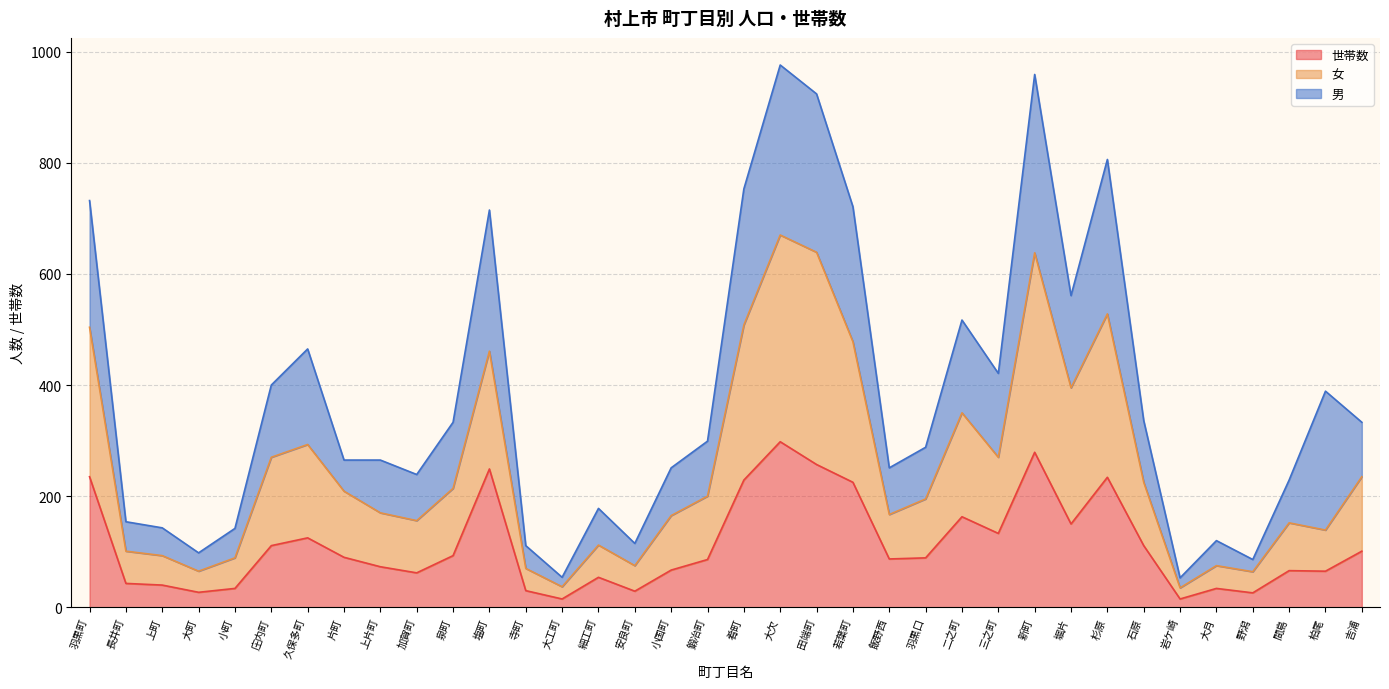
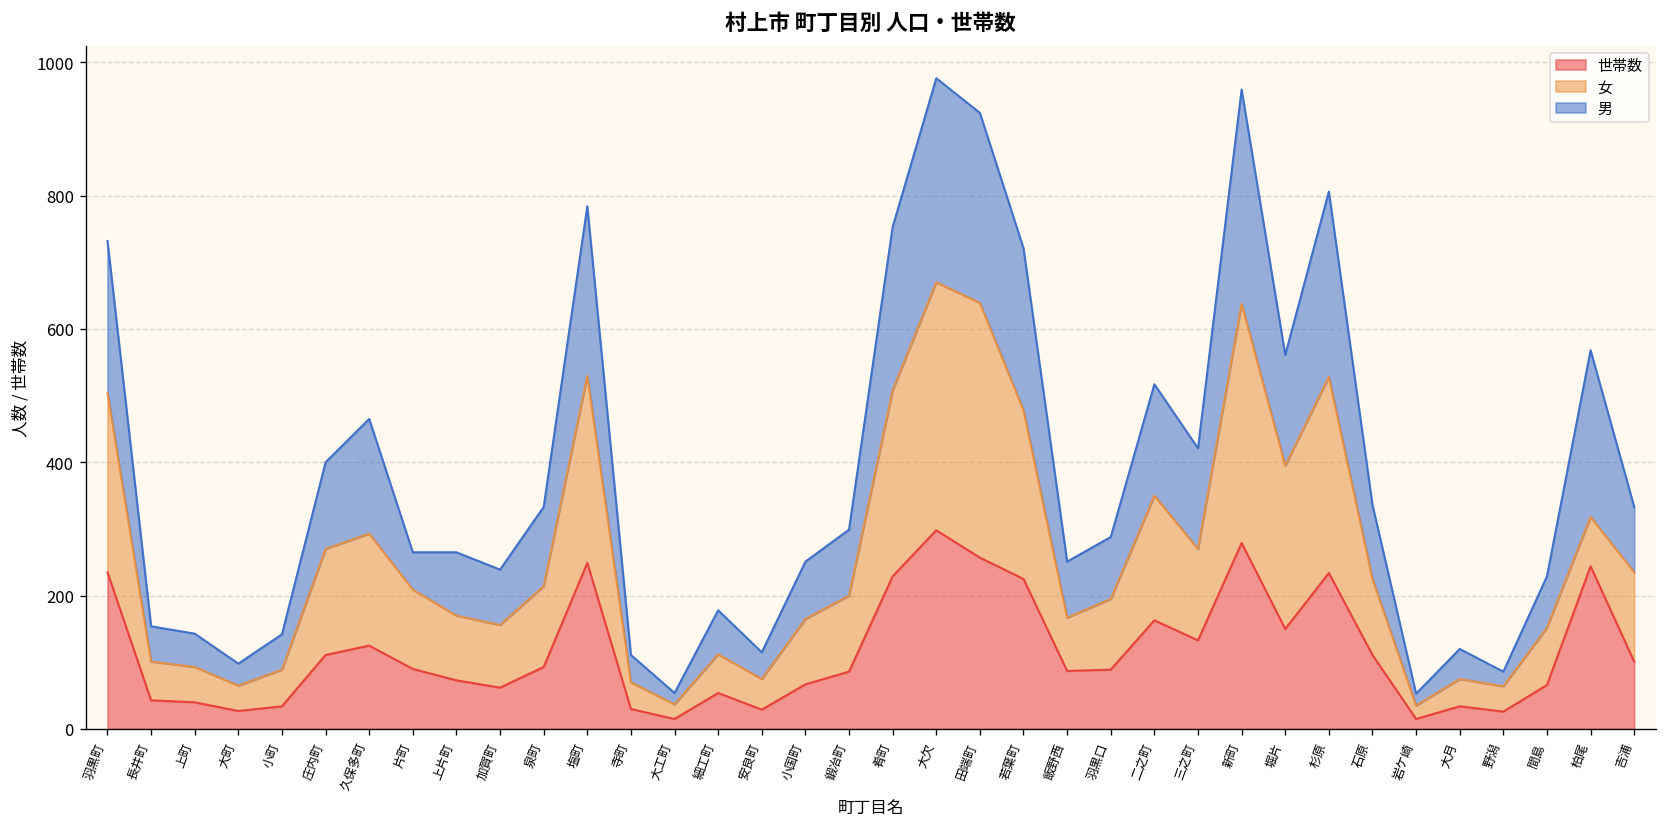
女, 塩町: 210 -> 280
世帯数, 柏尾: 70 -> 240
